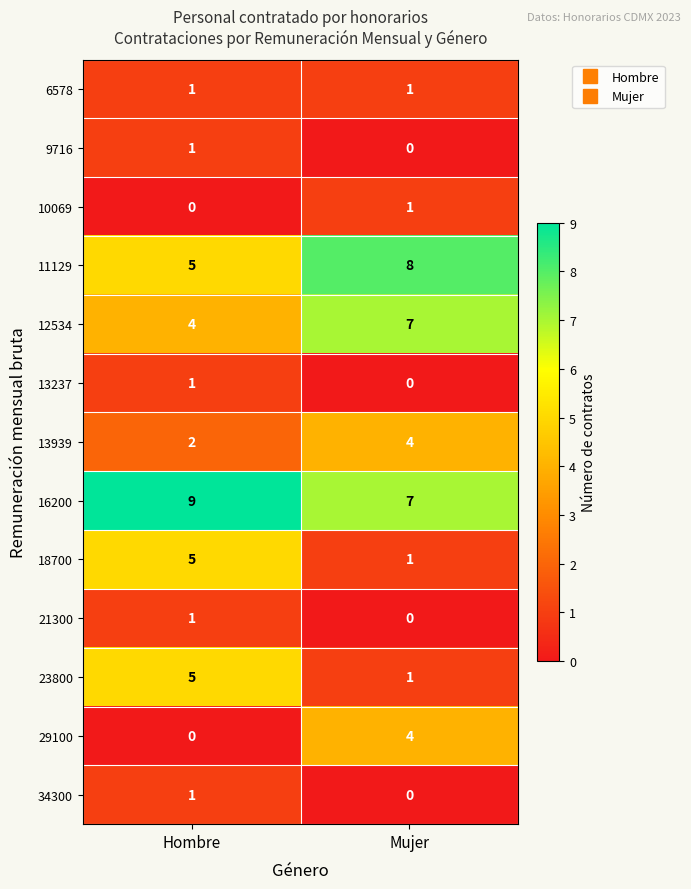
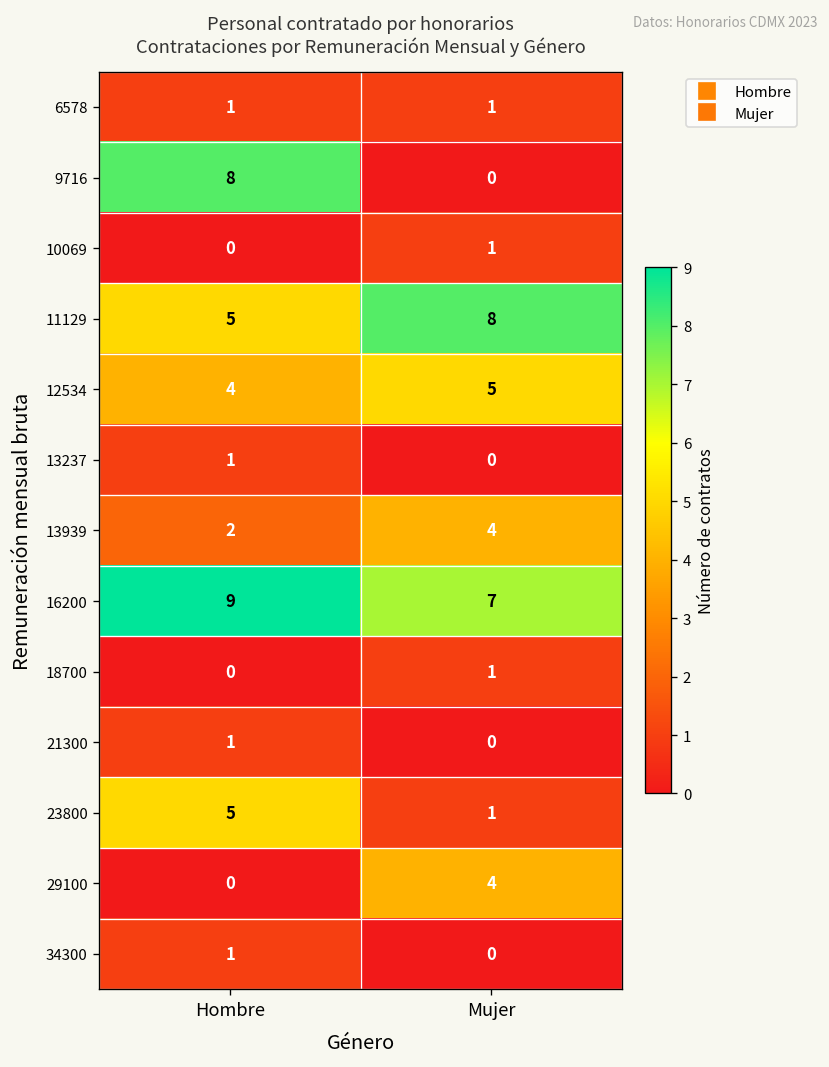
9716, Hombre: 1 -> 8
12534, Mujer: 7 -> 5
18700, Hombre: 5 -> 0
